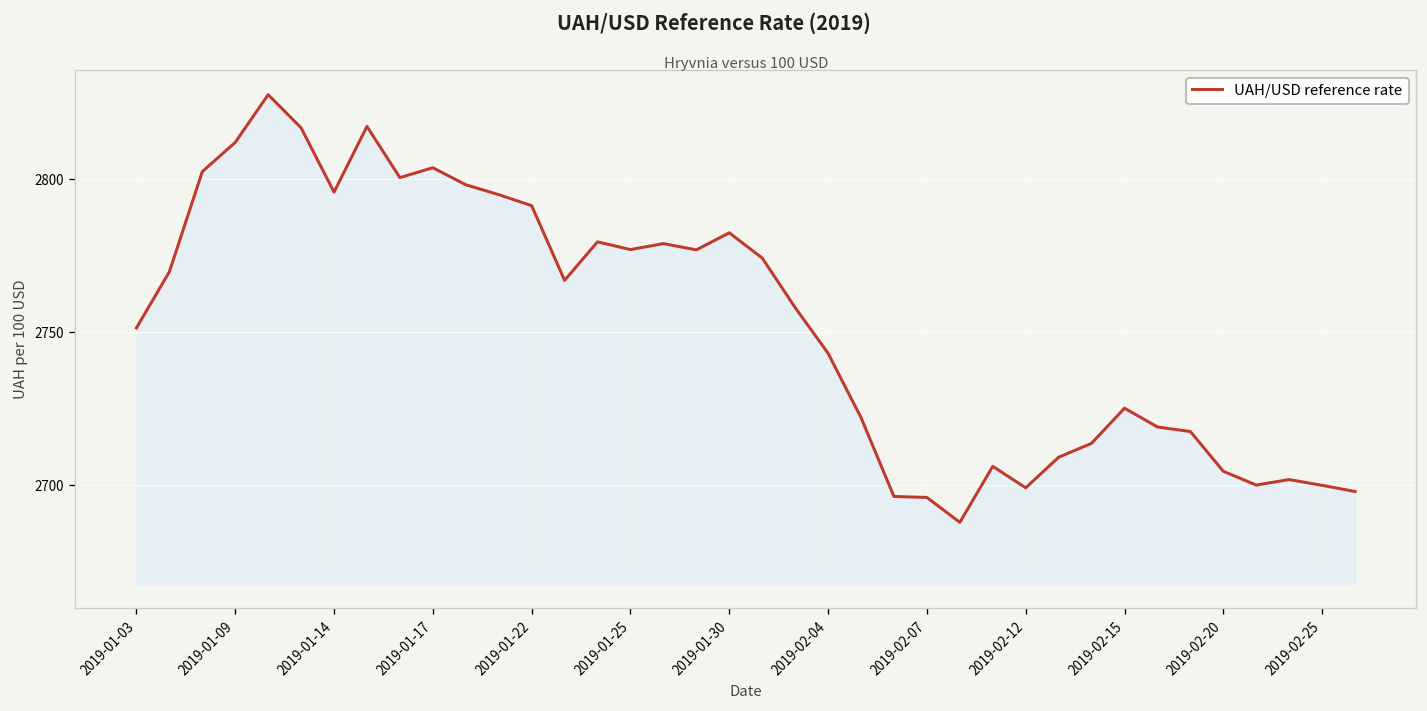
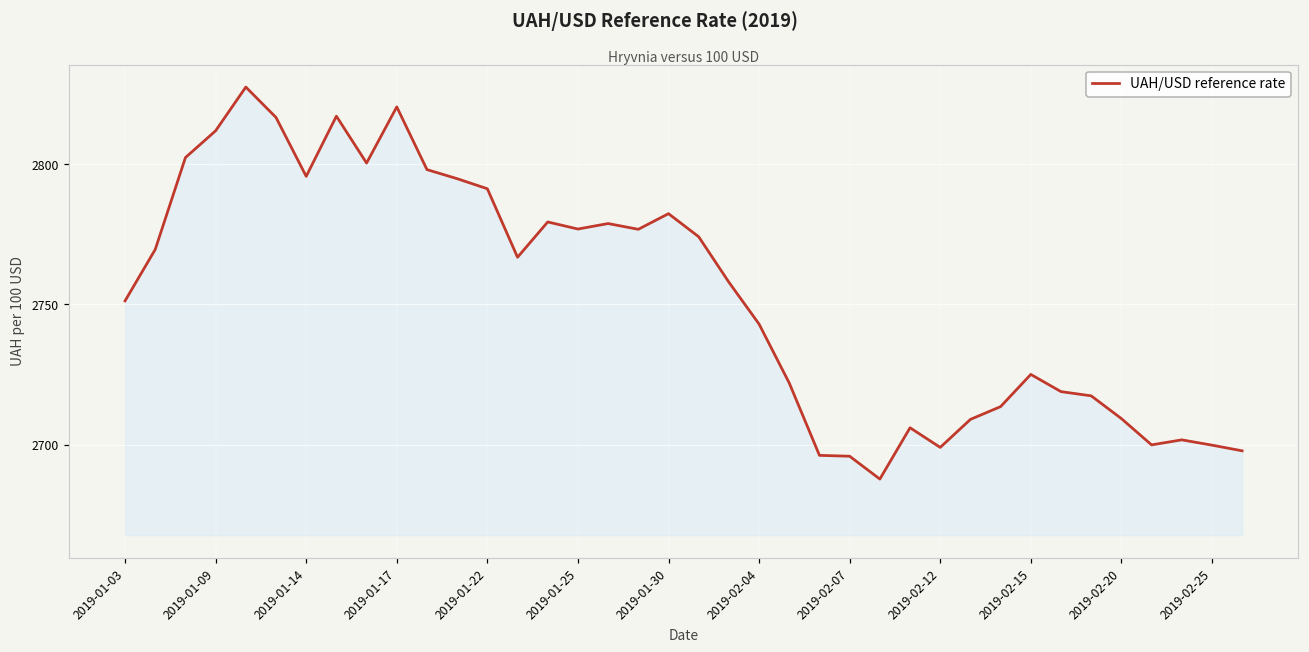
2019-01-17: 2804 -> 2820
2019-02-20: 2704 -> 2709
